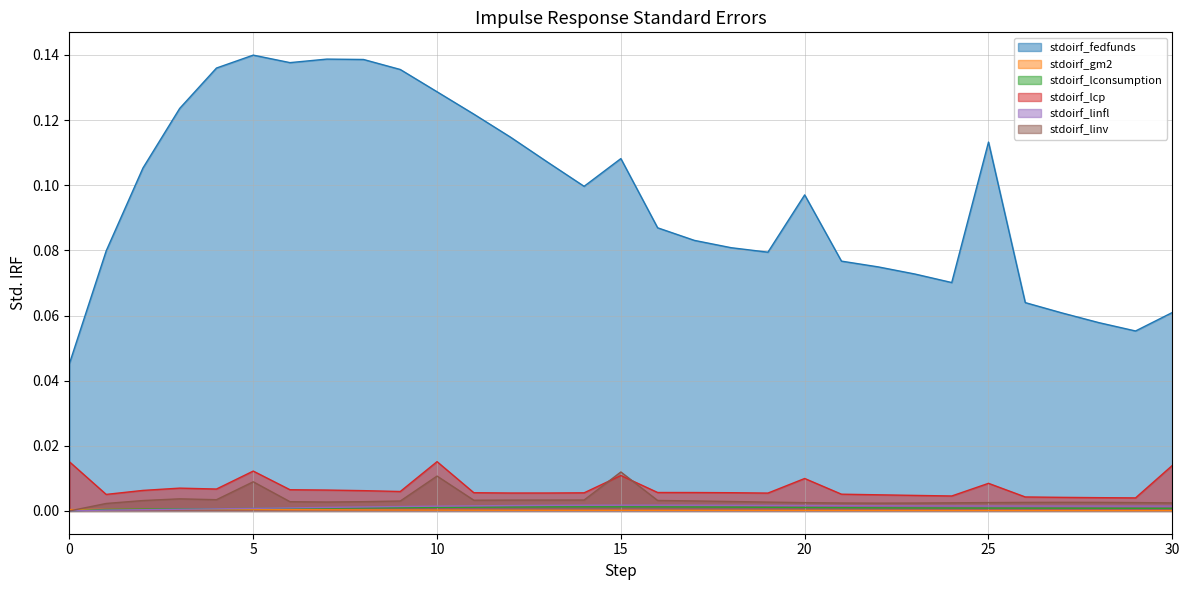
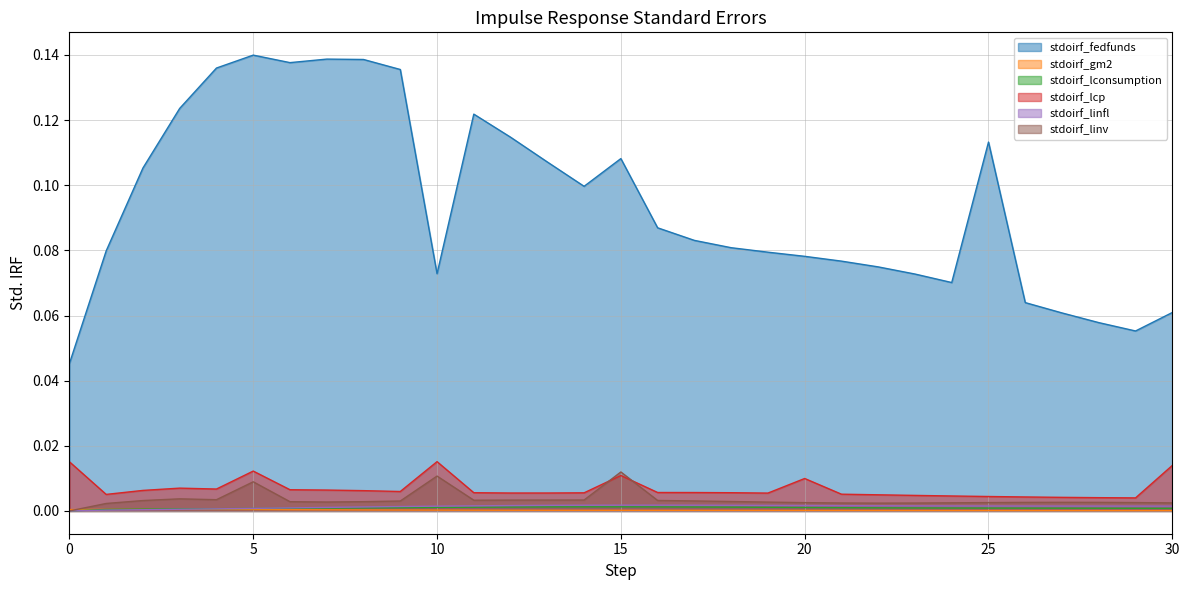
stdoirf_fedfunds, 10: 0.129 -> 0.073
stdoirf_fedfunds, 20: 0.097 -> 0.078
stdoirf_lcp, 25: 0.008 -> 0.004
